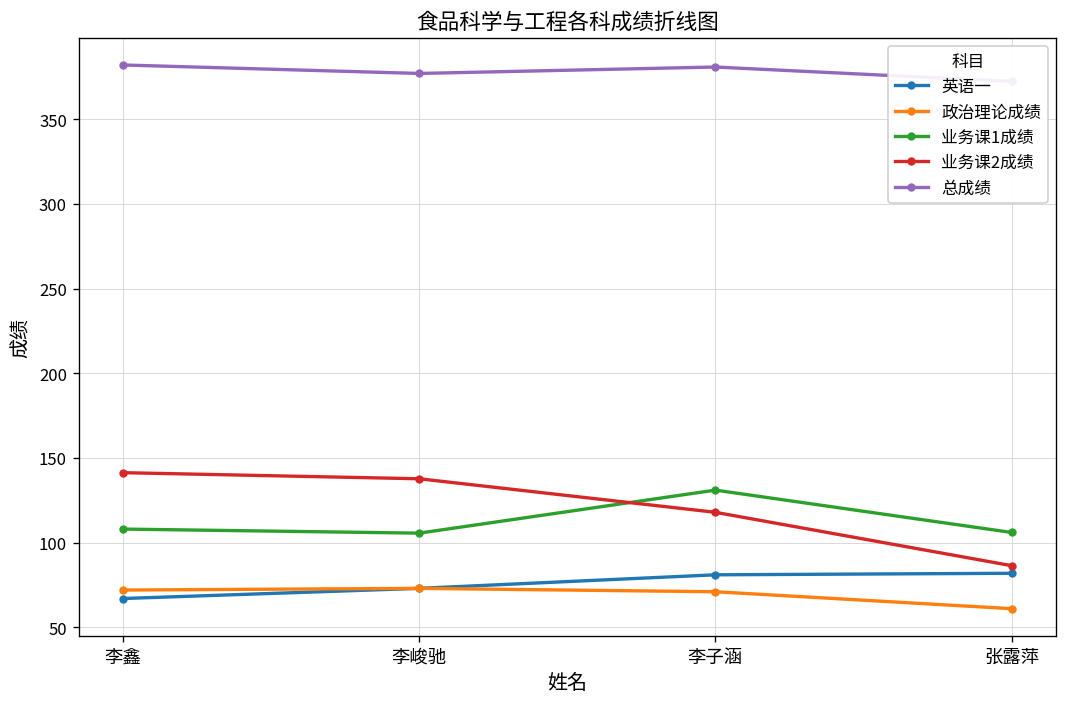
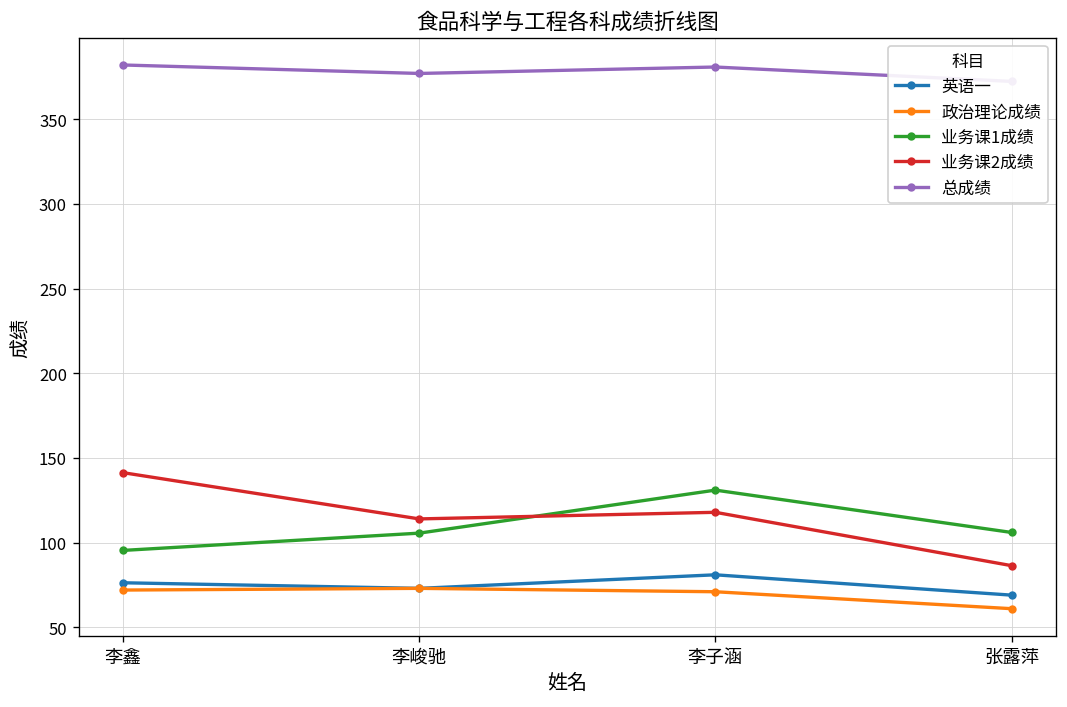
英语一, 李鑫: 67 -> 76
业务课1成绩, 李鑫: 108 -> 95
业务课2成绩, 李峻驰: 138 -> 114
英语一, 张露萍: 82 -> 69
